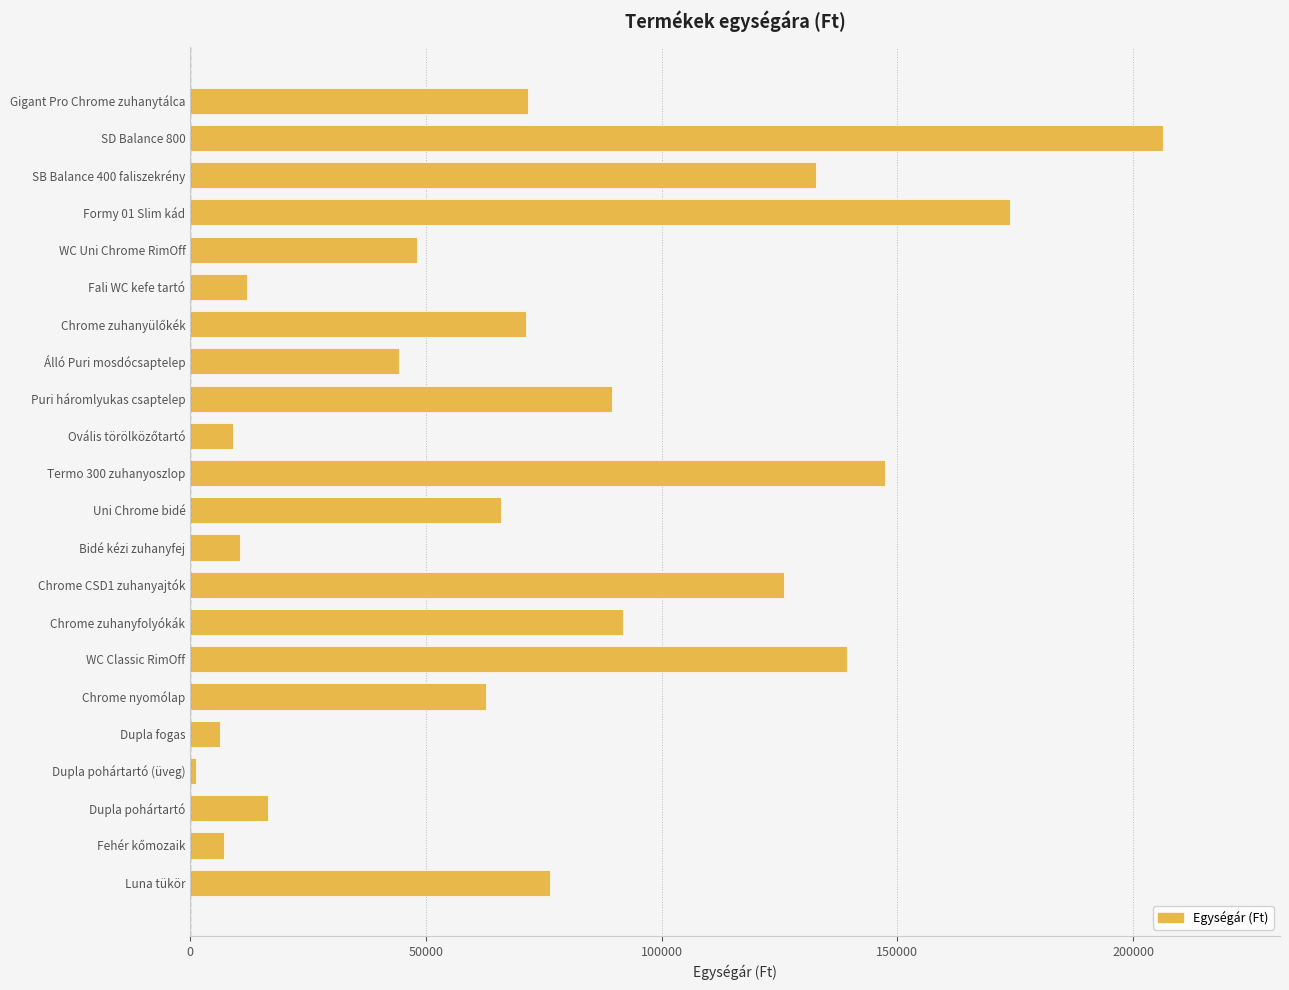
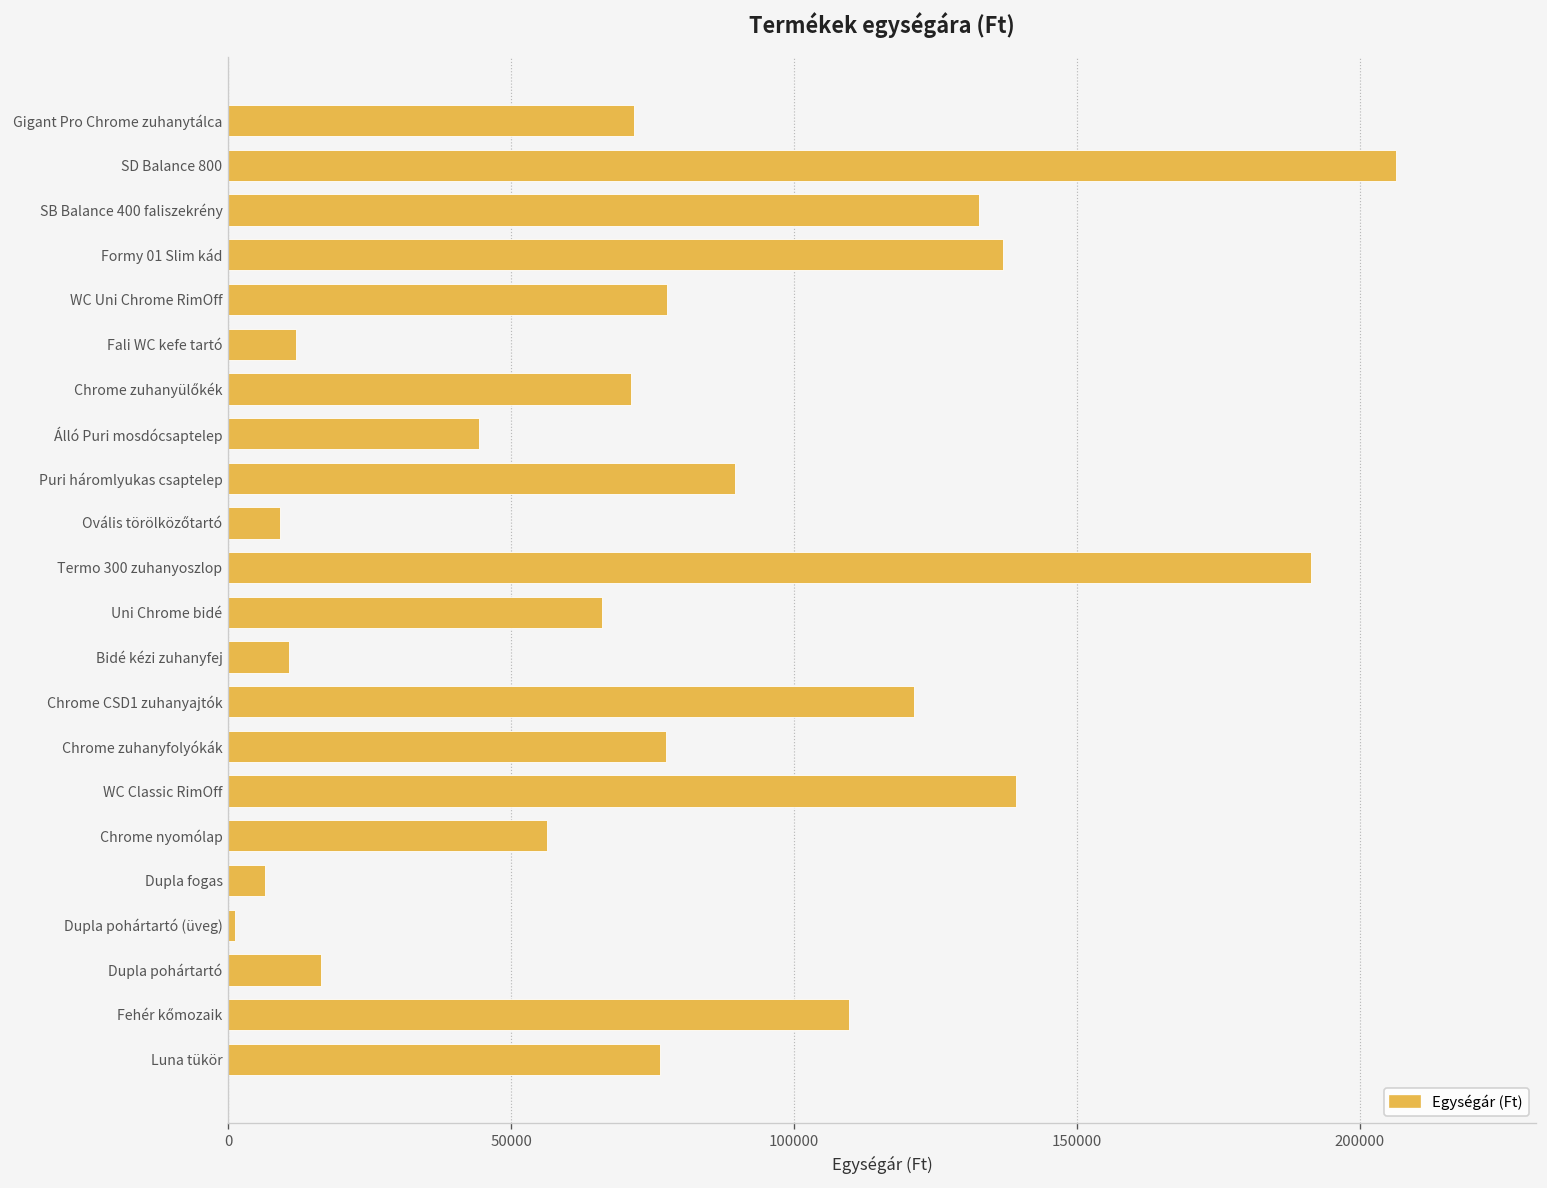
Formy 01 Slim kád: 174000 -> 137000
WC Uni Chrome RimOff: 48000 -> 77000
Termo 300 zuhanyoszlop: 147000 -> 191000
Chrome CSD1 zuhanyajtók: 126000 -> 121000
Chrome zuhanyfolyókák: 92000 -> 77000
Chrome nyomólap: 63000 -> 56000
Fehér kőmozaik: 7000 -> 110000
